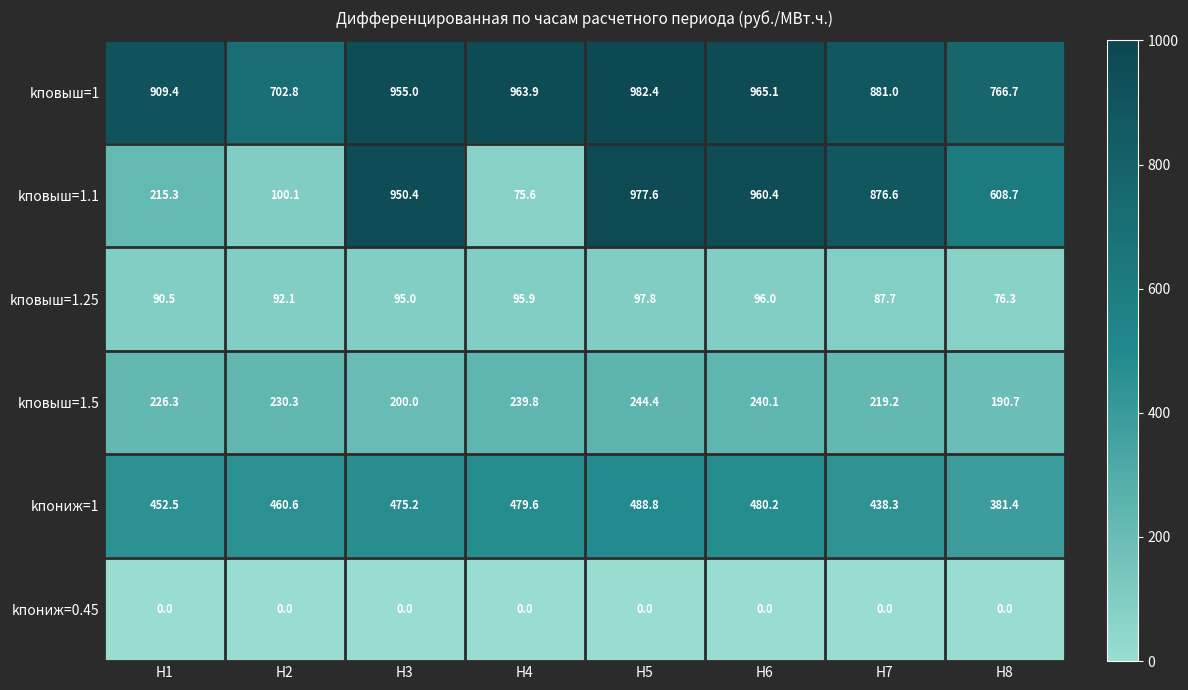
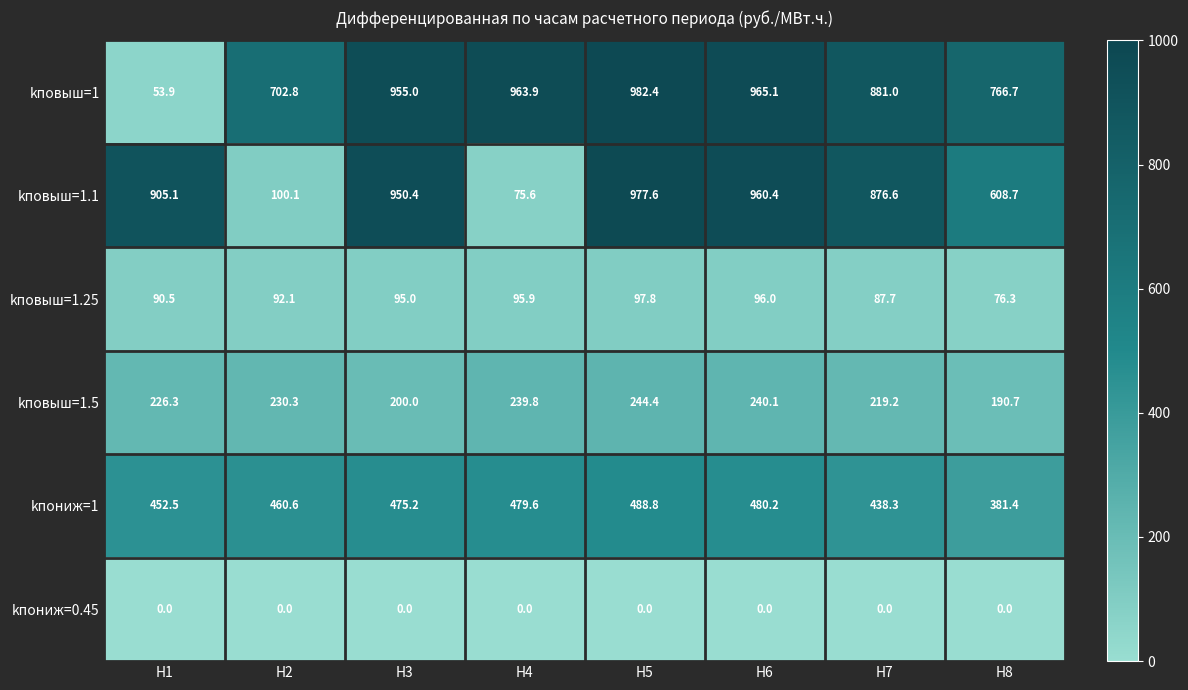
kповыш=1, H1: 909.4 -> 53.9
kповыш=1.1, H1: 215.3 -> 905.1
